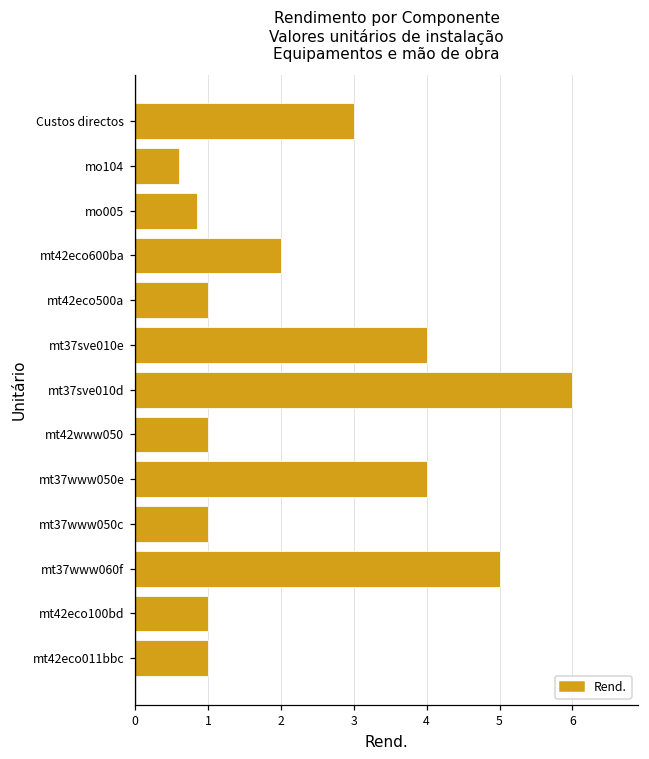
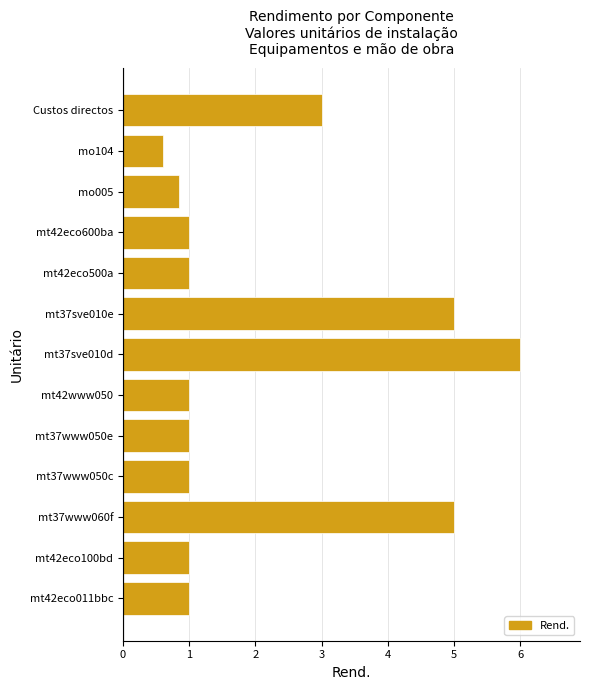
mt42eco600ba: 2 -> 1
mt37sve010e: 4 -> 5
mt37www050e: 4 -> 1
